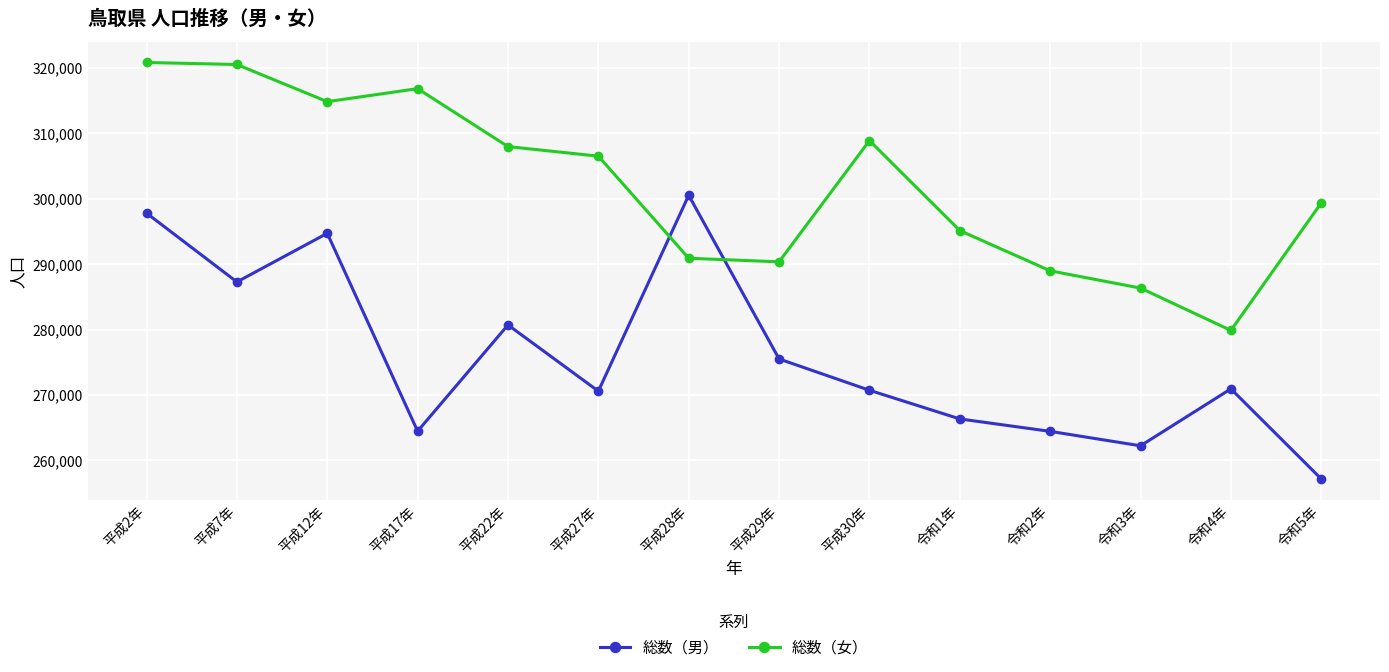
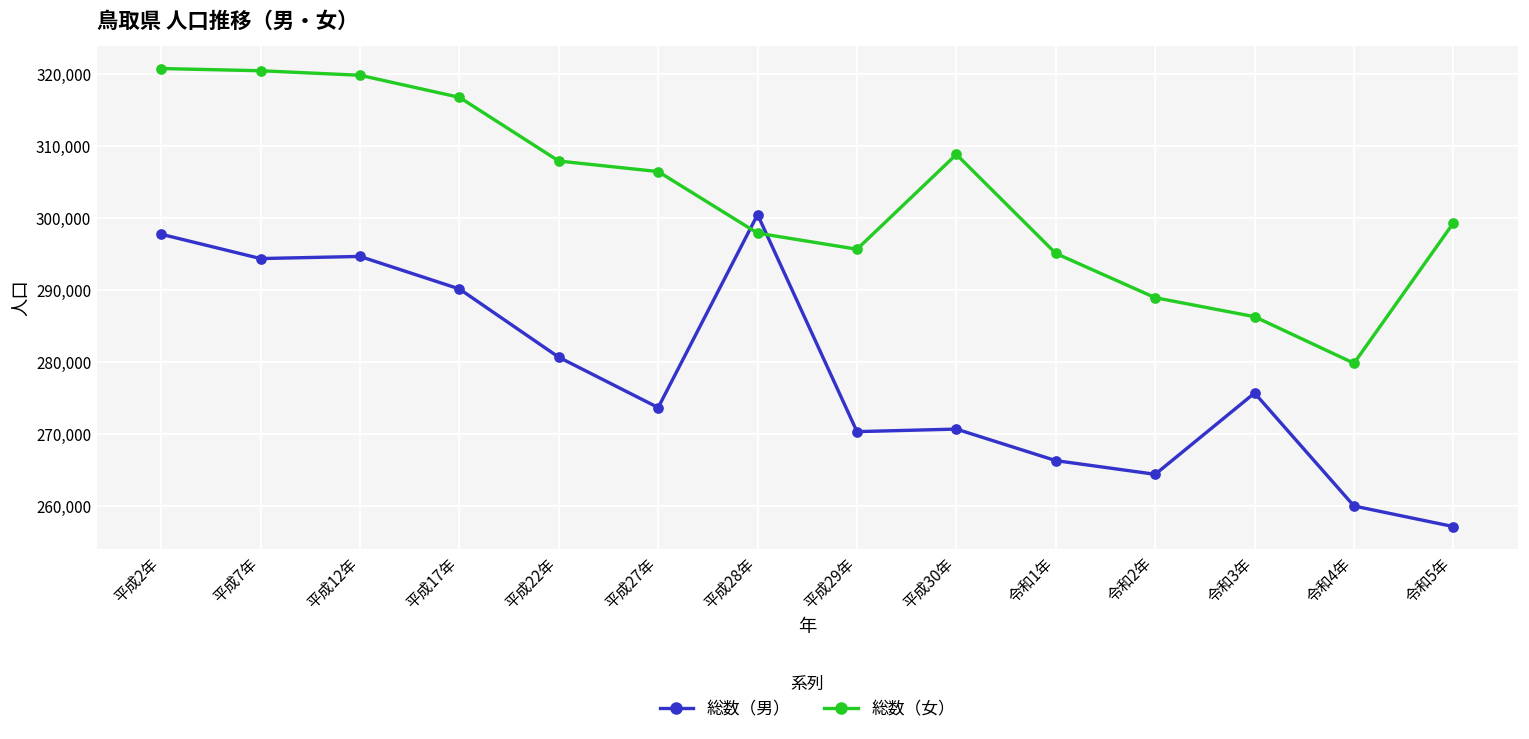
総数（男）, 平成7年: 287,000 -> 294,000
総数（女）, 平成12年: 315,000 -> 320,000
総数（男）, 平成17年: 264,000 -> 290,000
総数（男）, 平成27年: 271,000 -> 274,000
総数（女）, 平成28年: 291,000 -> 298,000
総数（男）, 平成29年: 276,000 -> 270,000
総数（女）, 平成29年: 290,000 -> 296,000
総数（男）, 令和3年: 262,000 -> 276,000
総数（男）, 令和4年: 271,000 -> 260,000
